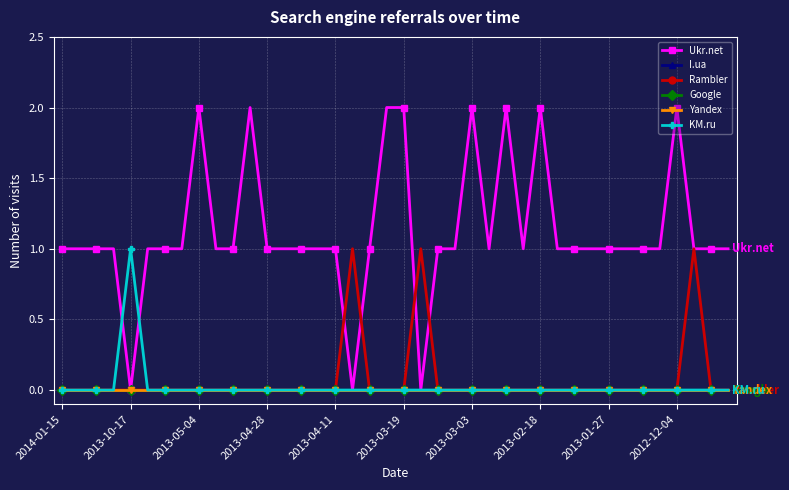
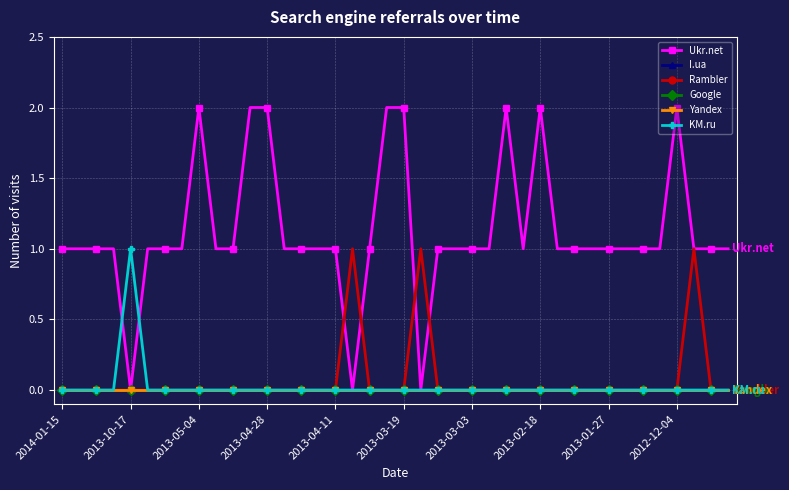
Ukr.net, 2013-04-28: 1 -> 2
Ukr.net, 2013-03-03: 2 -> 1
